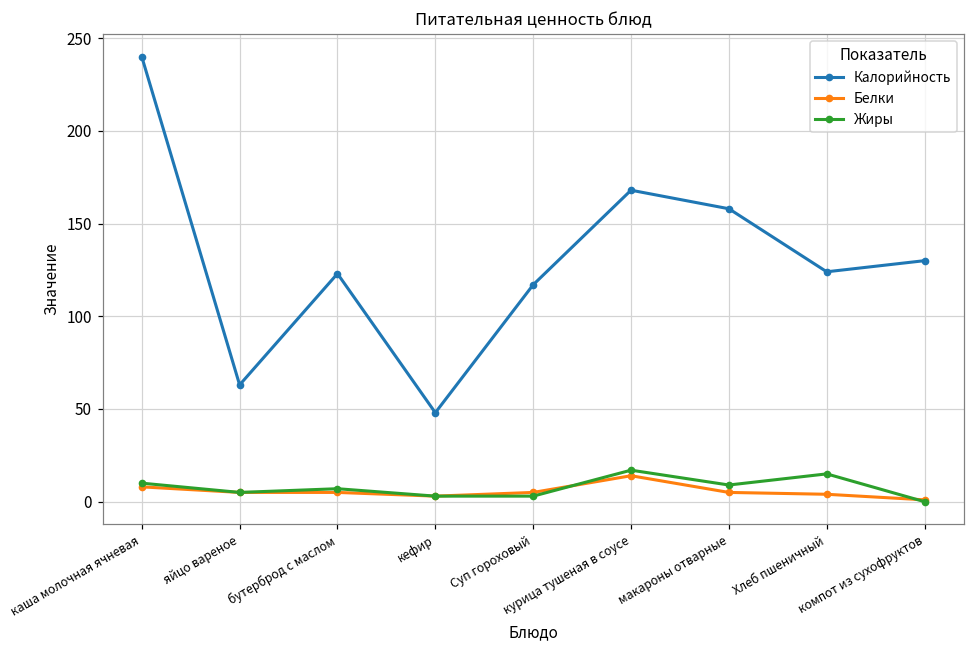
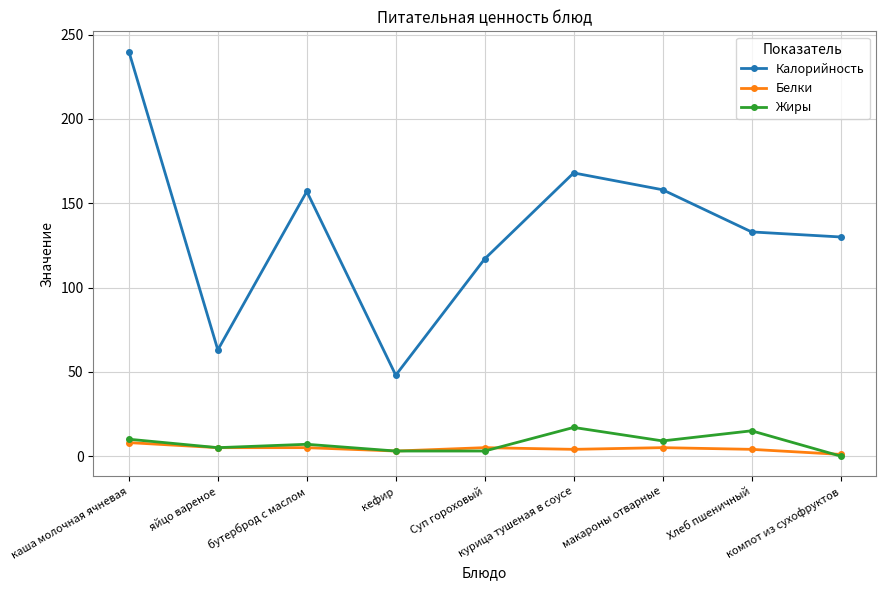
Калорийность, бутерброд с маслом: 123 -> 157
Белки, курица тушеная в соусе: 14 -> 4
Калорийность, Хлеб пшеничный: 124 -> 133
